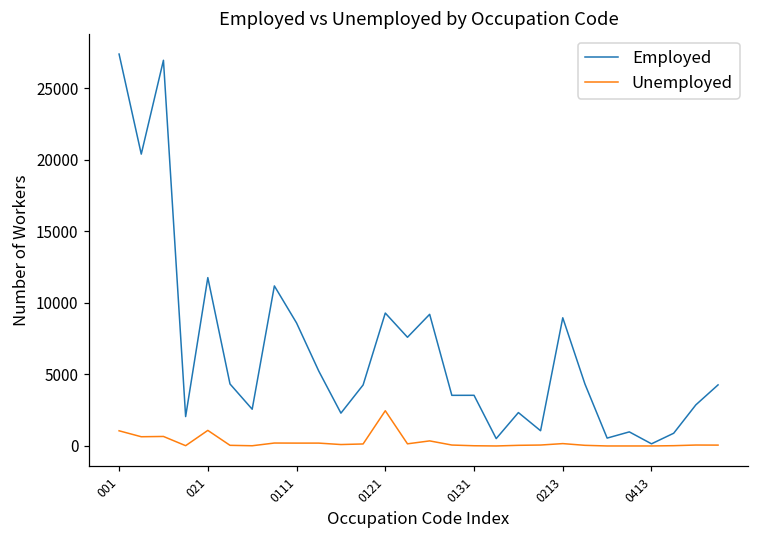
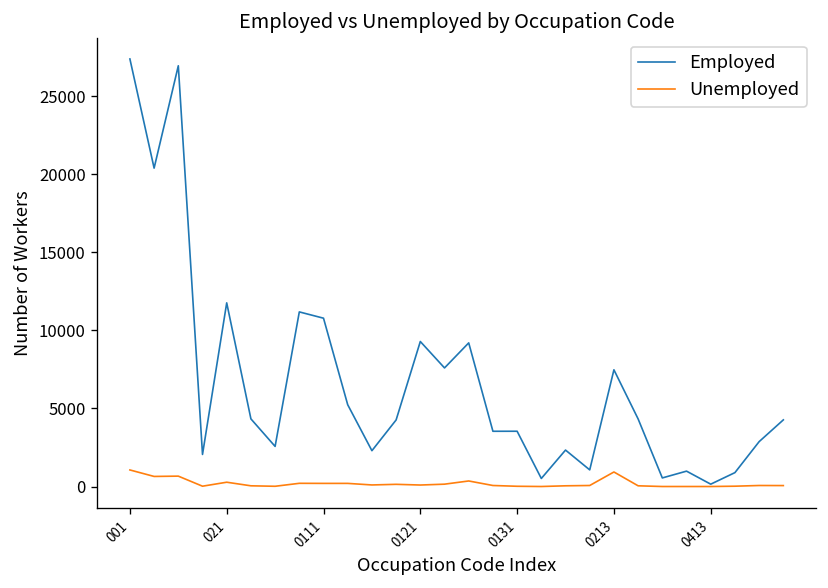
Unemployed, 021: 1100 -> 300
Employed, 0111: 8600 -> 10800
Unemployed, 0121: 2500 -> 100
Employed, 0213: 9000 -> 7500
Unemployed, 0213: 200 -> 900
